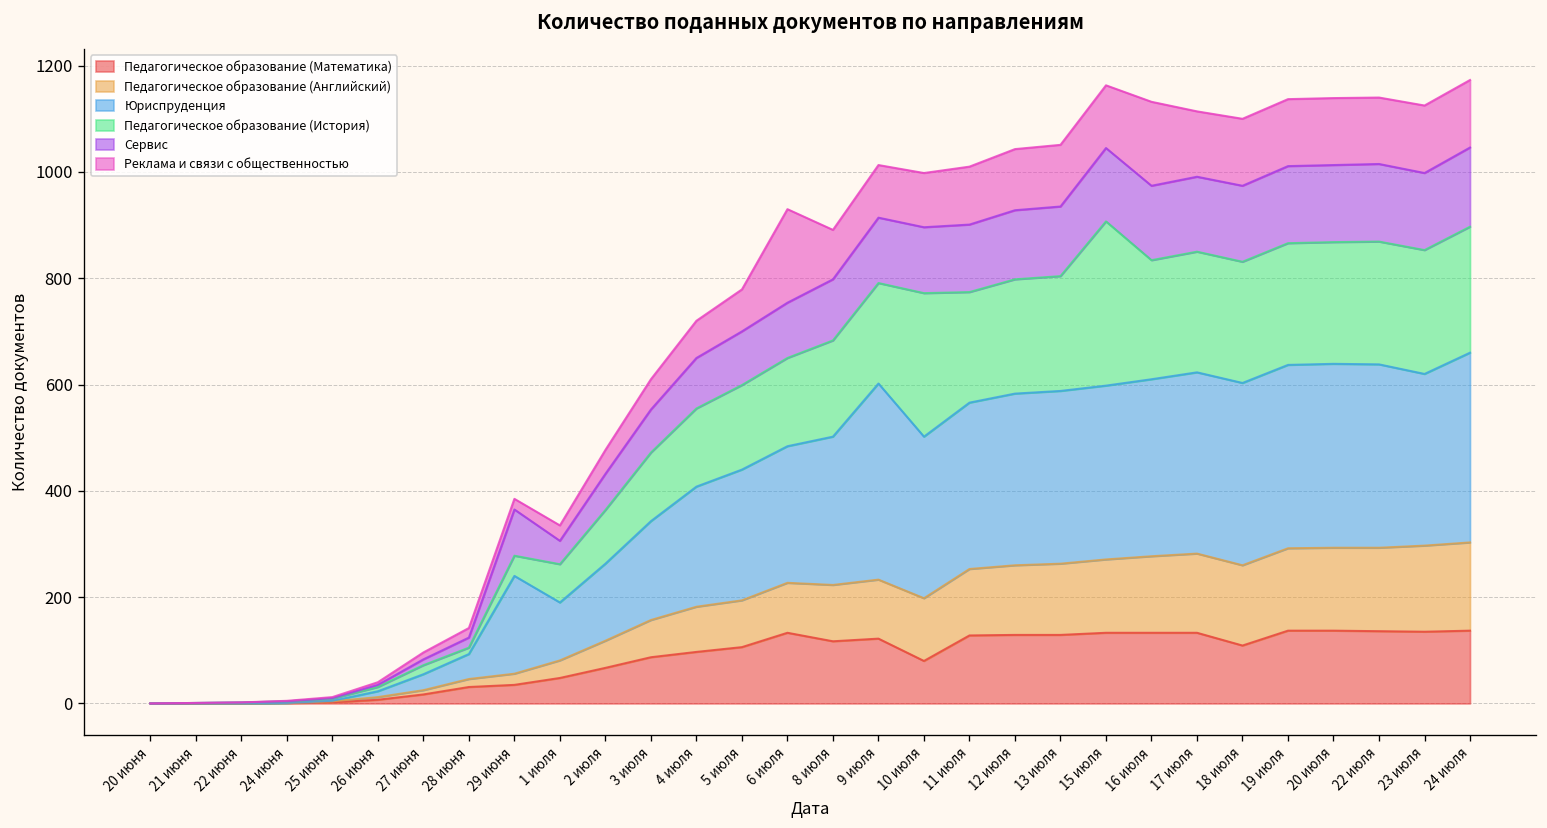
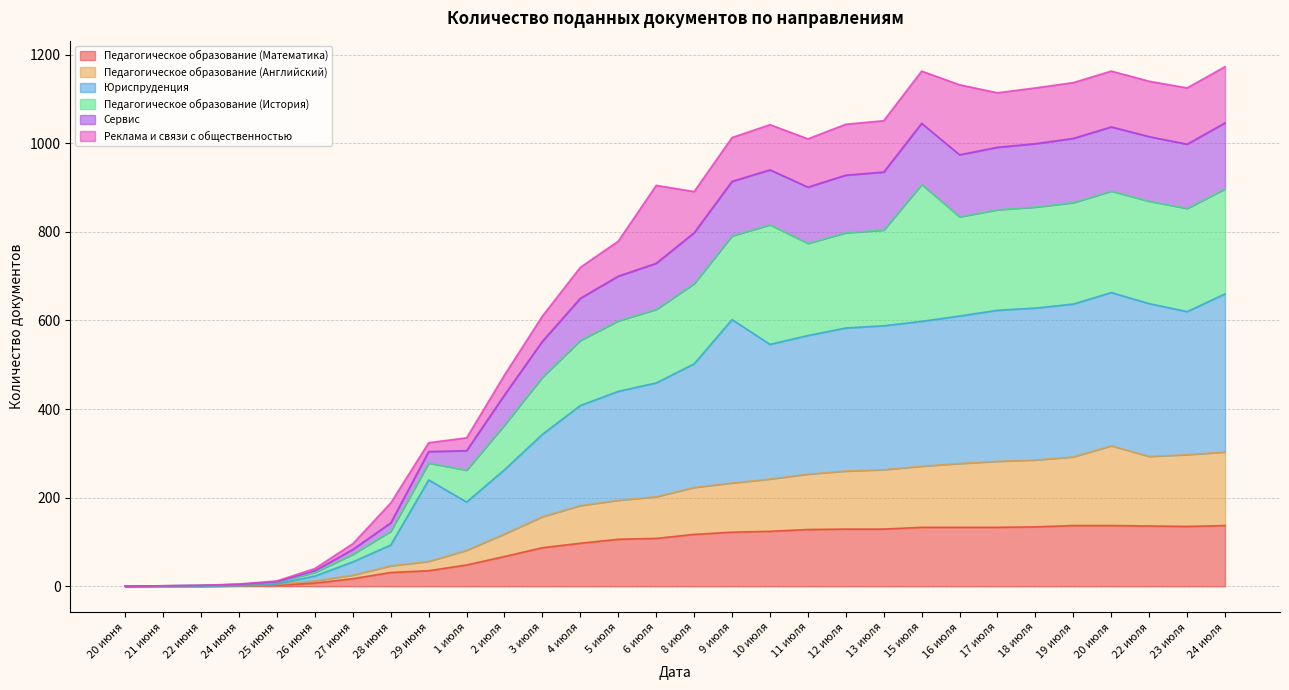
Педагогическое образование (История), 28 июня: 10 -> 30
Реклама и связи с общественностью, 28 июня: 20 -> 50
Сервис, 29 июня: 90 -> 30
Педагогическое образование (Математика), 6 июля: 130 -> 110
Педагогическое образование (Математика), 10 июля: 80 -> 120
Педагогическое образование (Математика), 18 июля: 110 -> 130
Педагогическое образование (Английский), 20 июля: 160 -> 180
